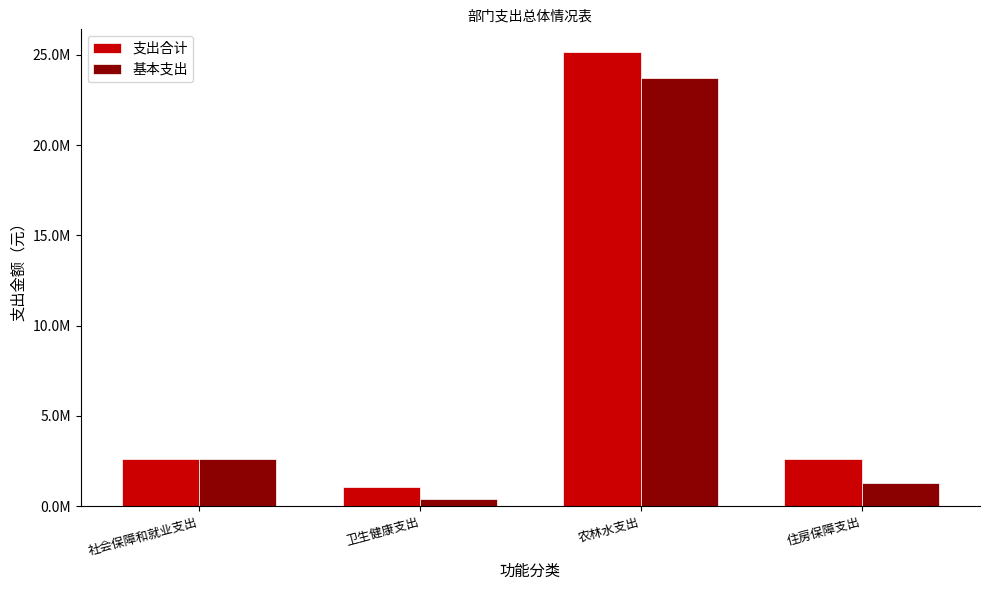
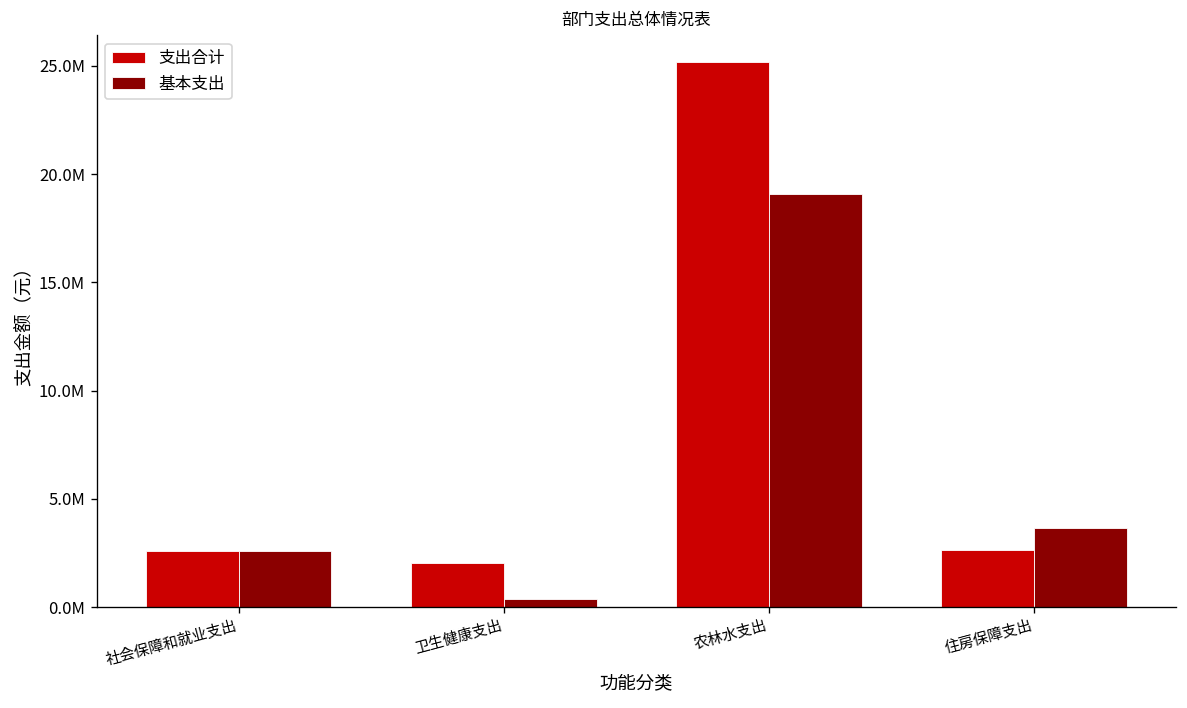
支出合计, 卫生健康支出: 1100000 -> 2000000
基本支出, 农林水支出: 23700000 -> 19100000
基本支出, 住房保障支出: 1300000 -> 3600000
